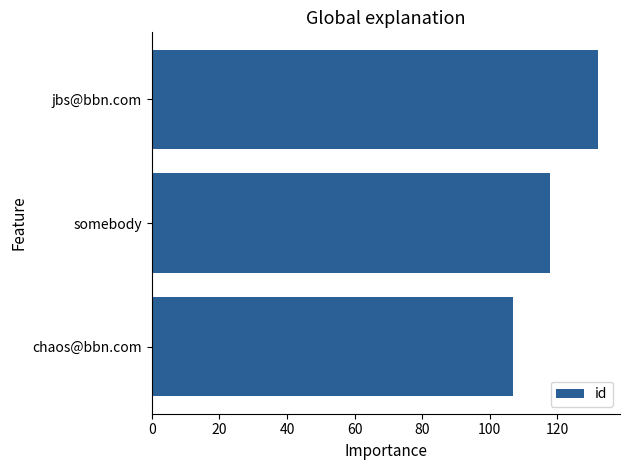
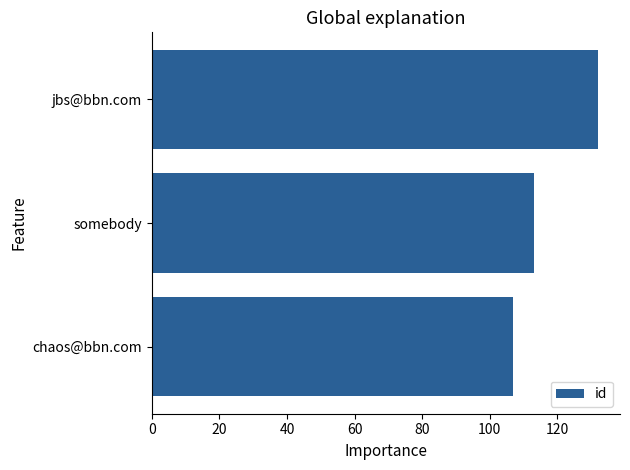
somebody: 118 -> 113
